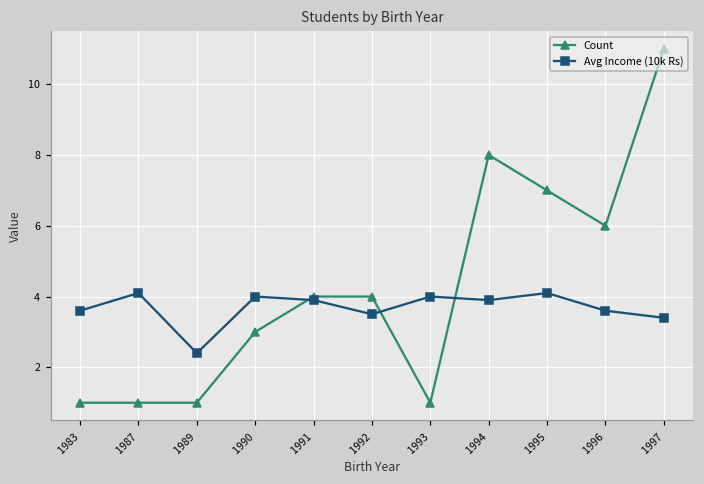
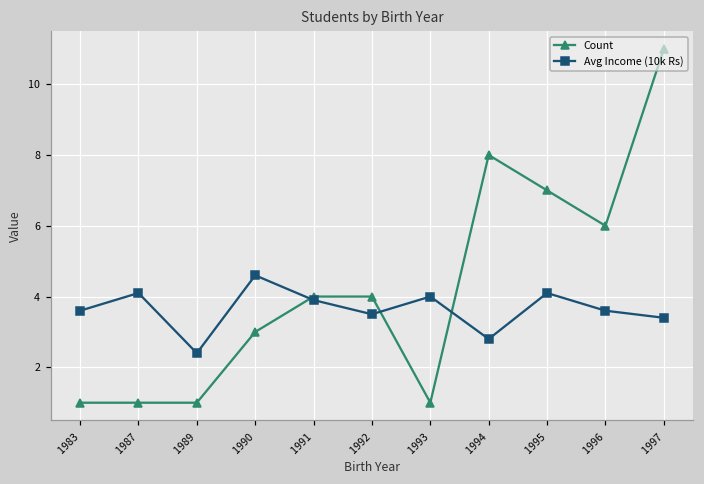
Avg Income (10k Rs), 1990: 4.0 -> 4.6
Avg Income (10k Rs), 1994: 3.9 -> 2.8
